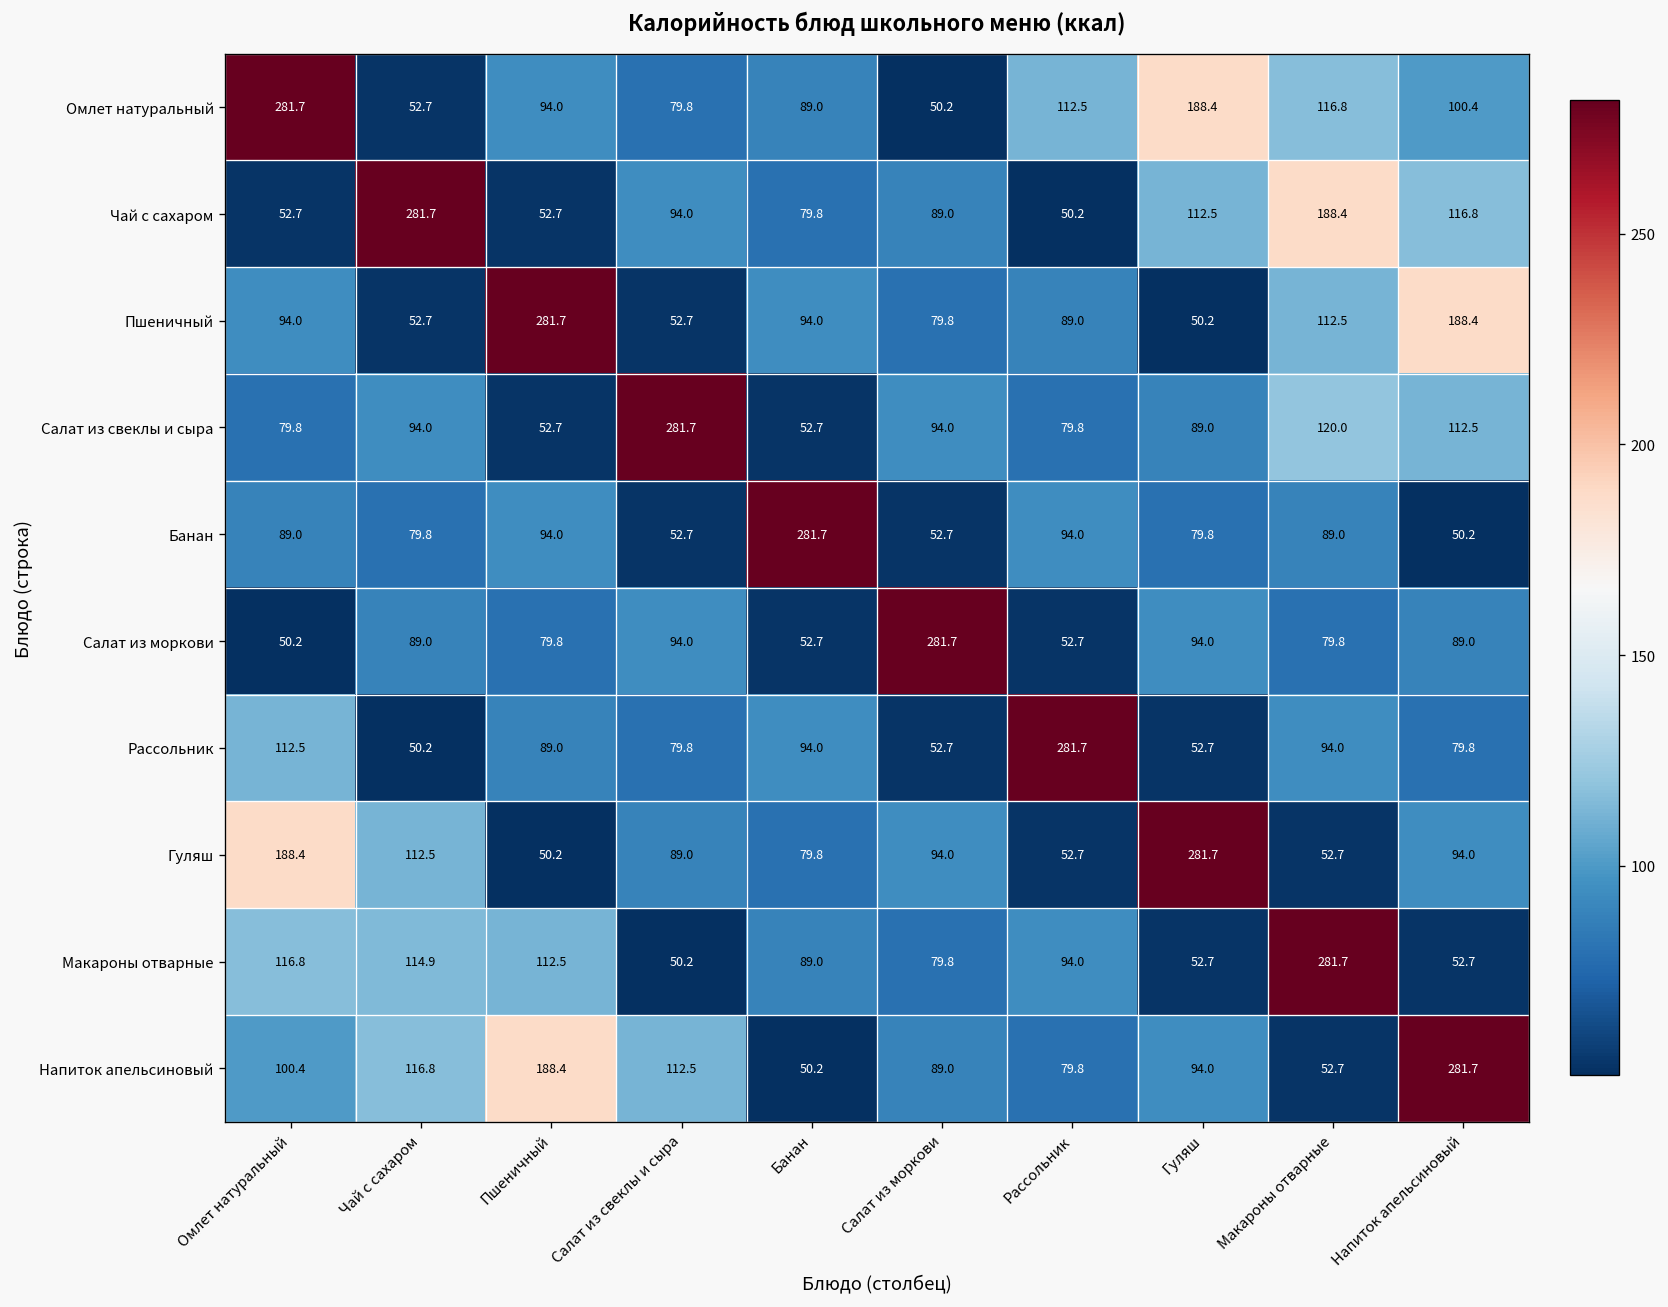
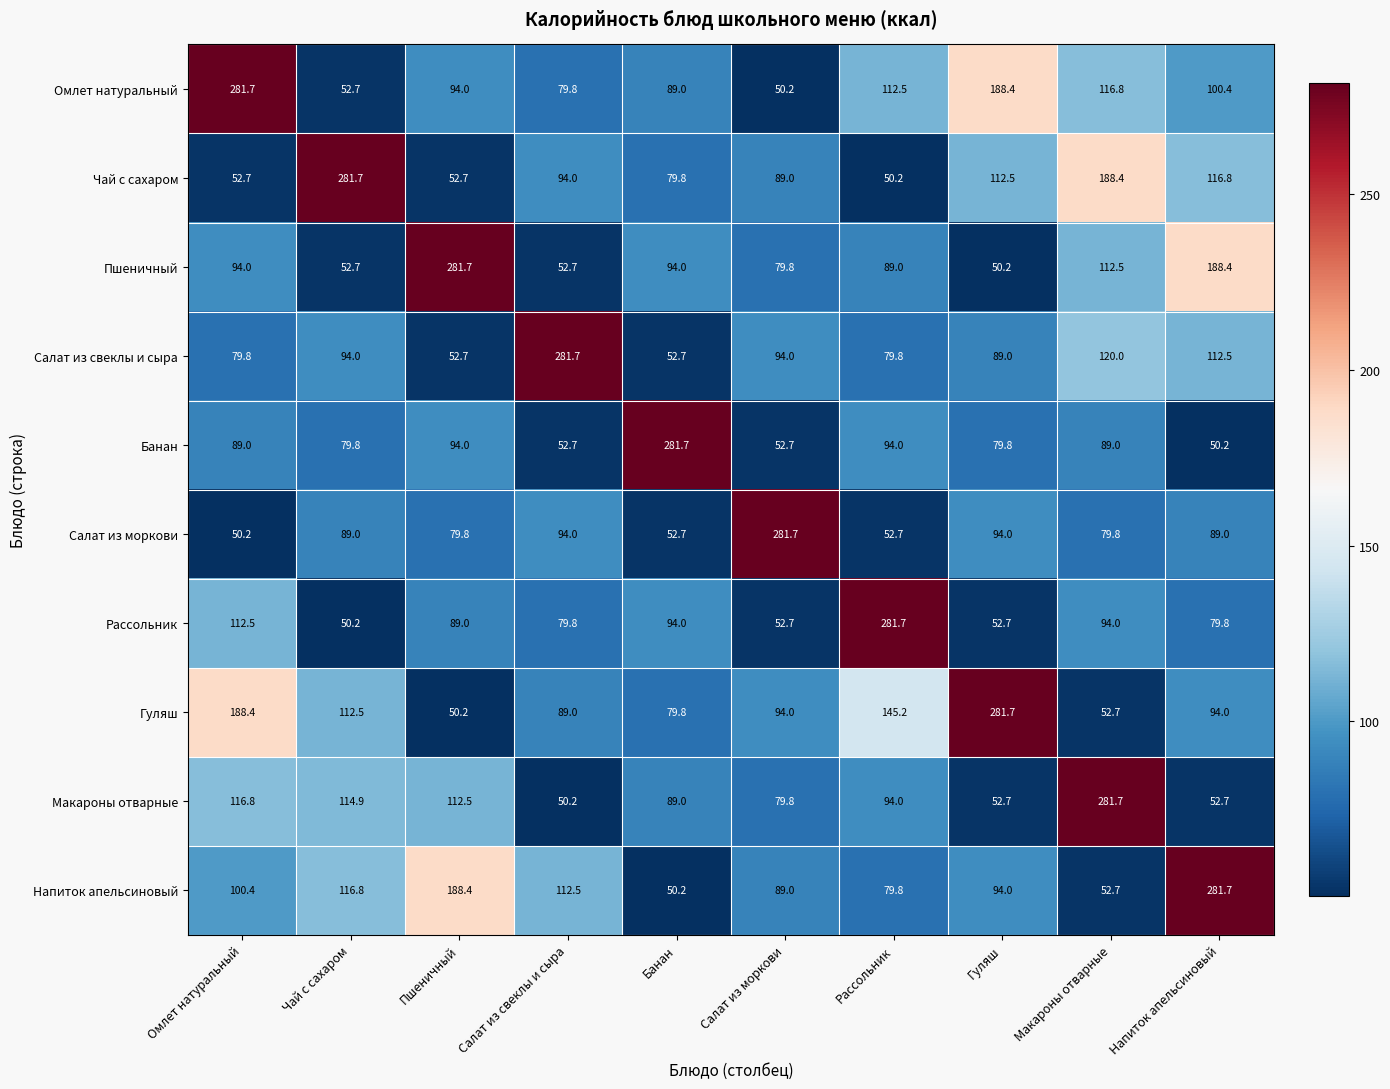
Гуляш, Рассольник: 52.7 -> 145.2
